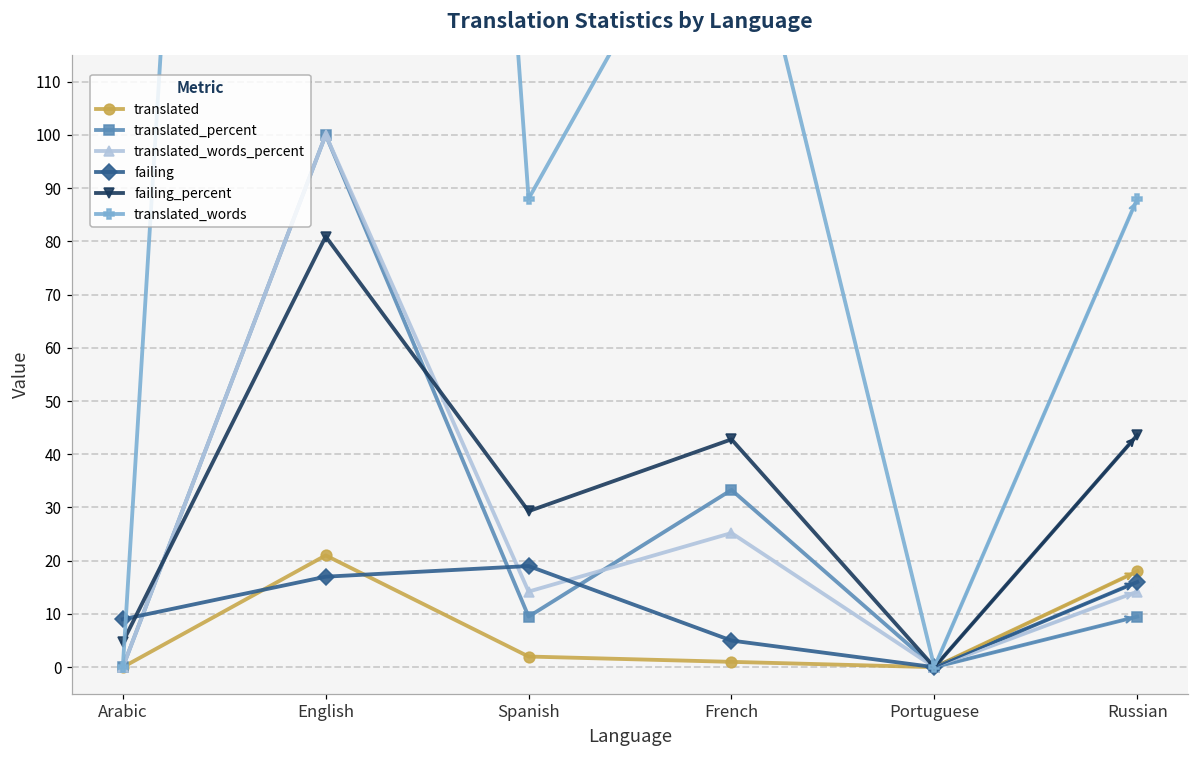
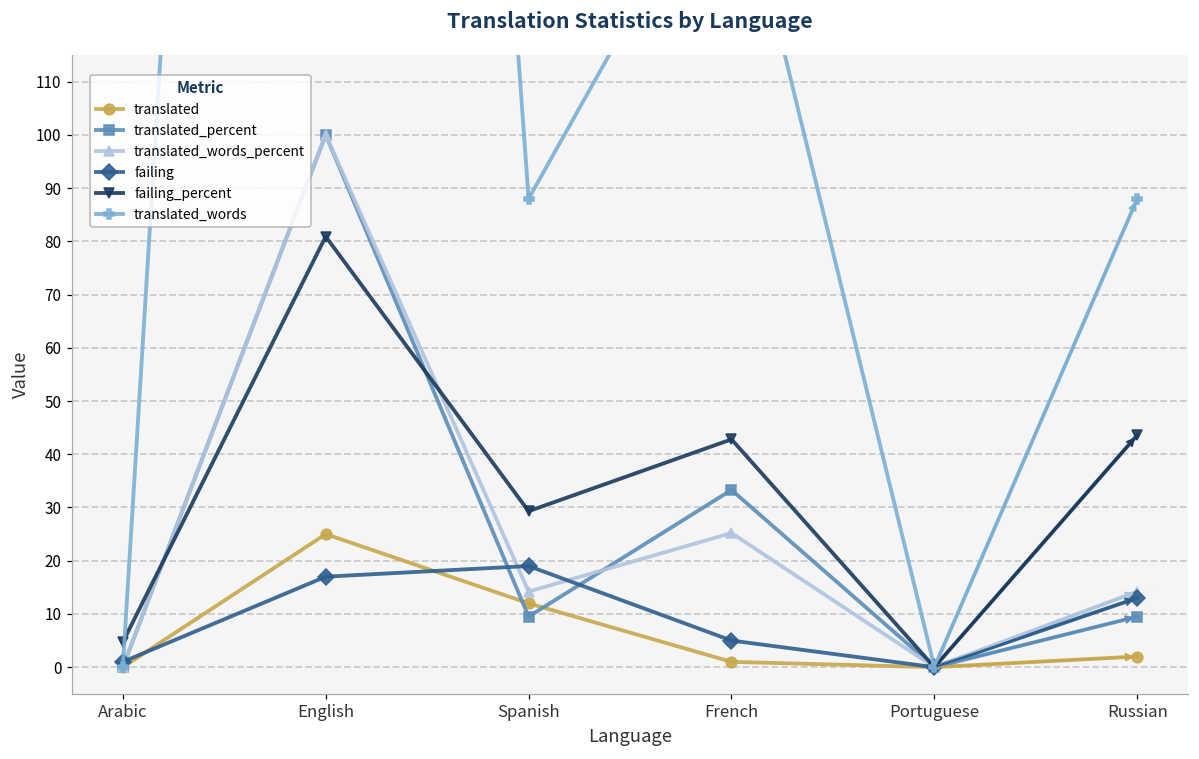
failing, Arabic: 9 -> 1
translated, English: 21 -> 25
translated, Spanish: 2 -> 12
translated, Russian: 18 -> 2
failing, Russian: 16 -> 13
